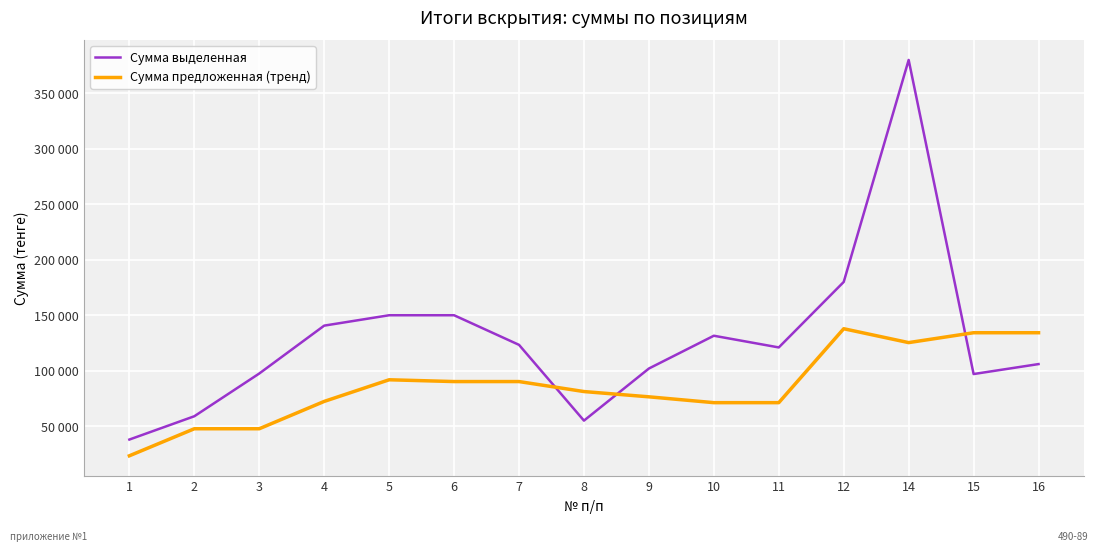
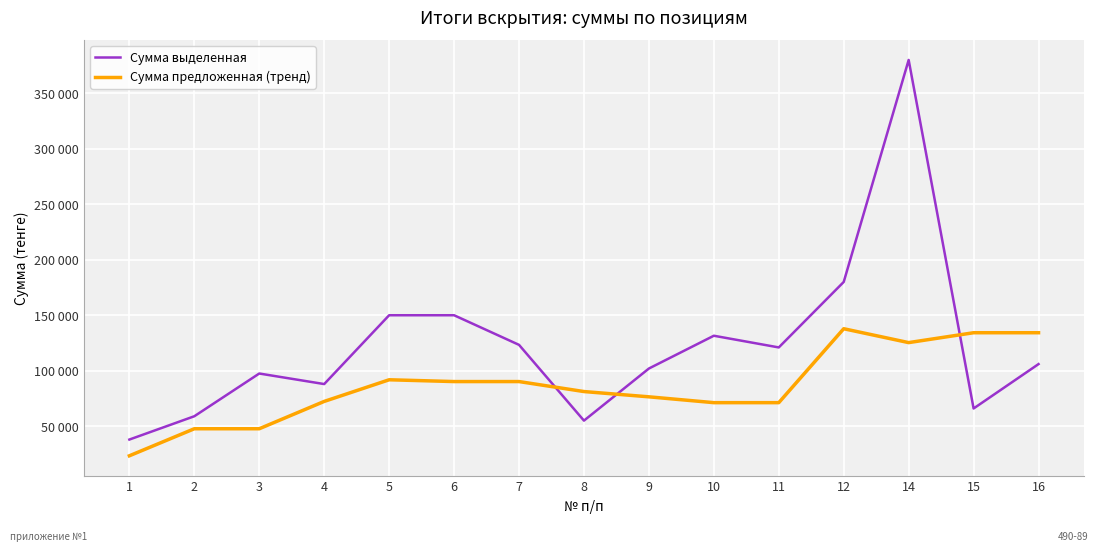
Сумма выделенная, 4: 141000 -> 88000
Сумма выделенная, 15: 97000 -> 66000
